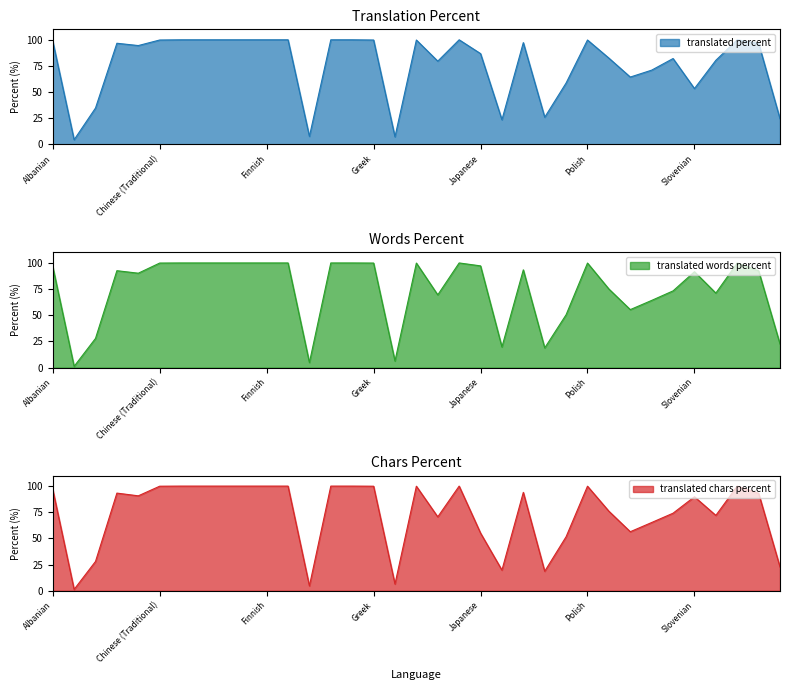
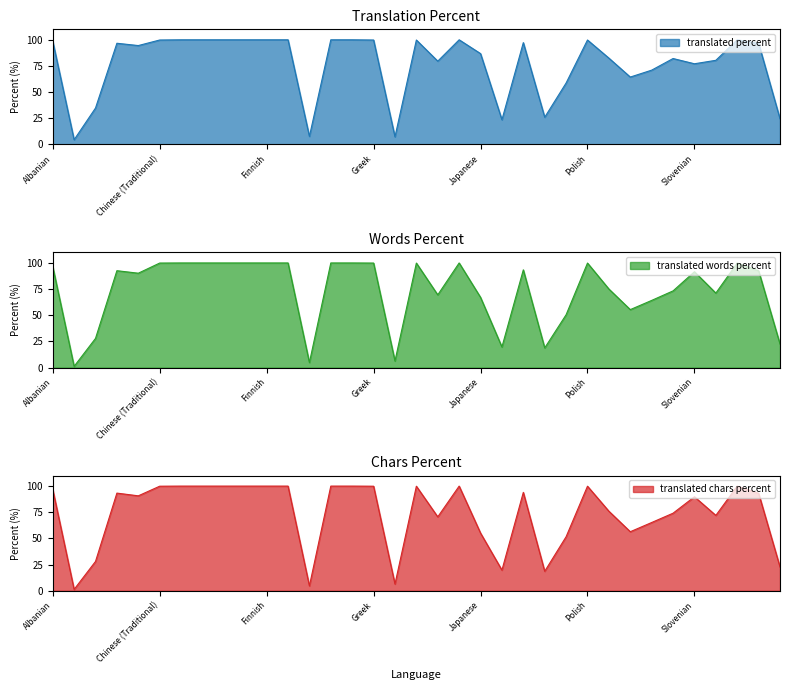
Translation Percent, Slovenian: 53 -> 77
Words Percent, Japanese: 97 -> 67
